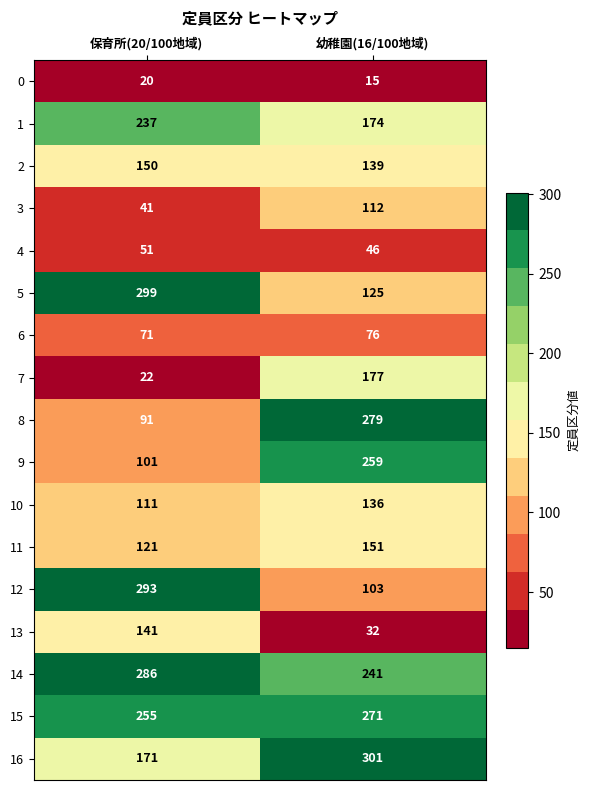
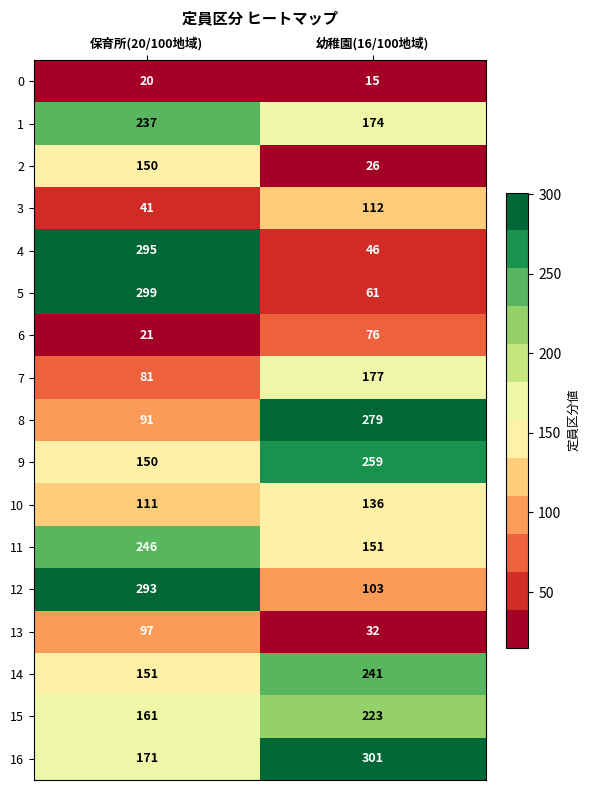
2, 幼稚園(16/100地域): 139 -> 26
4, 保育所(20/100地域): 51 -> 295
5, 幼稚園(16/100地域): 125 -> 61
6, 保育所(20/100地域): 71 -> 21
7, 保育所(20/100地域): 22 -> 81
9, 保育所(20/100地域): 101 -> 150
11, 保育所(20/100地域): 121 -> 246
13, 保育所(20/100地域): 141 -> 97
14, 保育所(20/100地域): 286 -> 151
15, 保育所(20/100地域): 255 -> 161
15, 幼稚園(16/100地域): 271 -> 223
